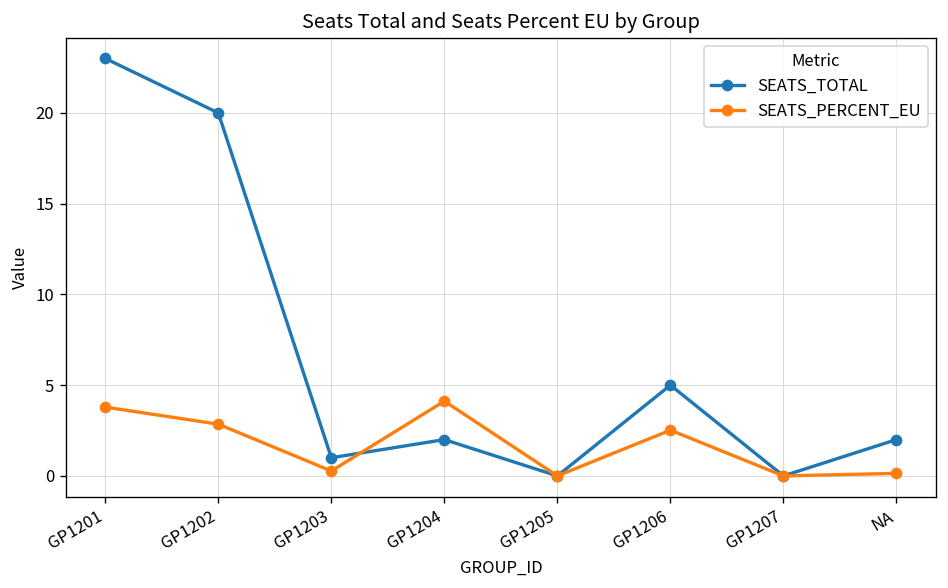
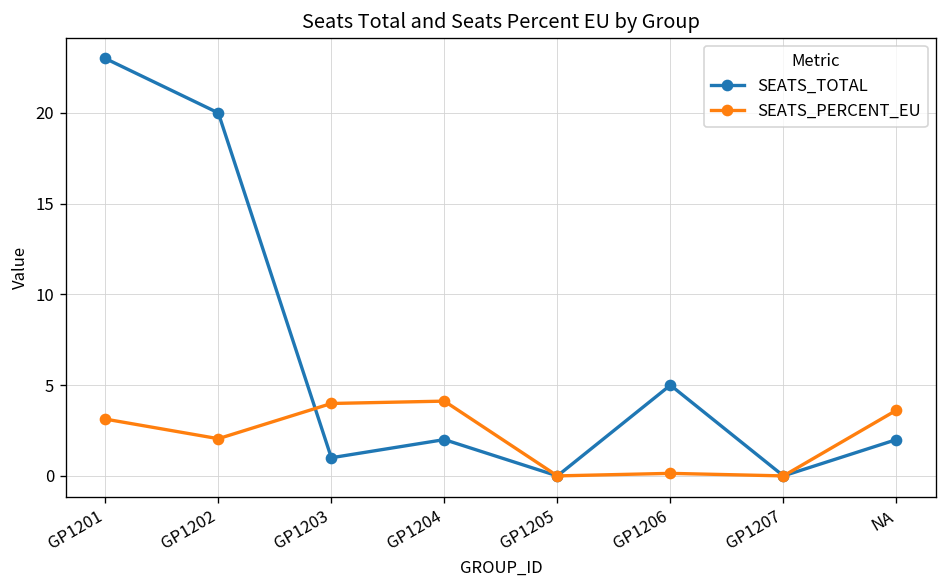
SEATS_PERCENT_EU, GP1201: 3.8 -> 3.1
SEATS_PERCENT_EU, GP1202: 2.9 -> 2.1
SEATS_PERCENT_EU, GP1203: 0.3 -> 4.0
SEATS_PERCENT_EU, GP1206: 2.5 -> 0.1
SEATS_PERCENT_EU, NA: 0.1 -> 3.6
